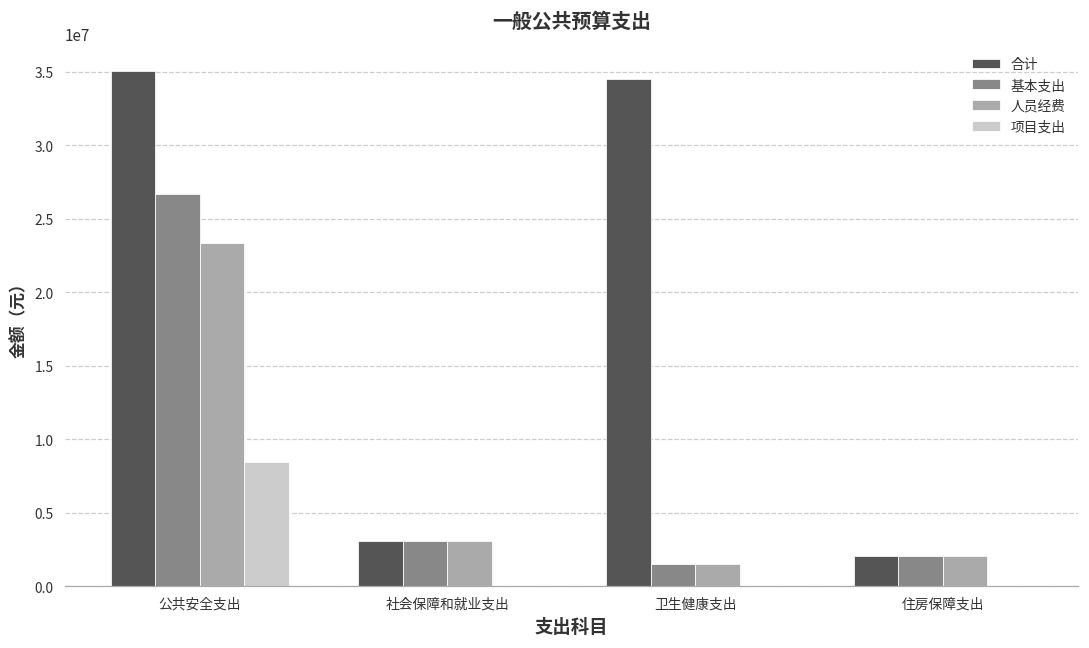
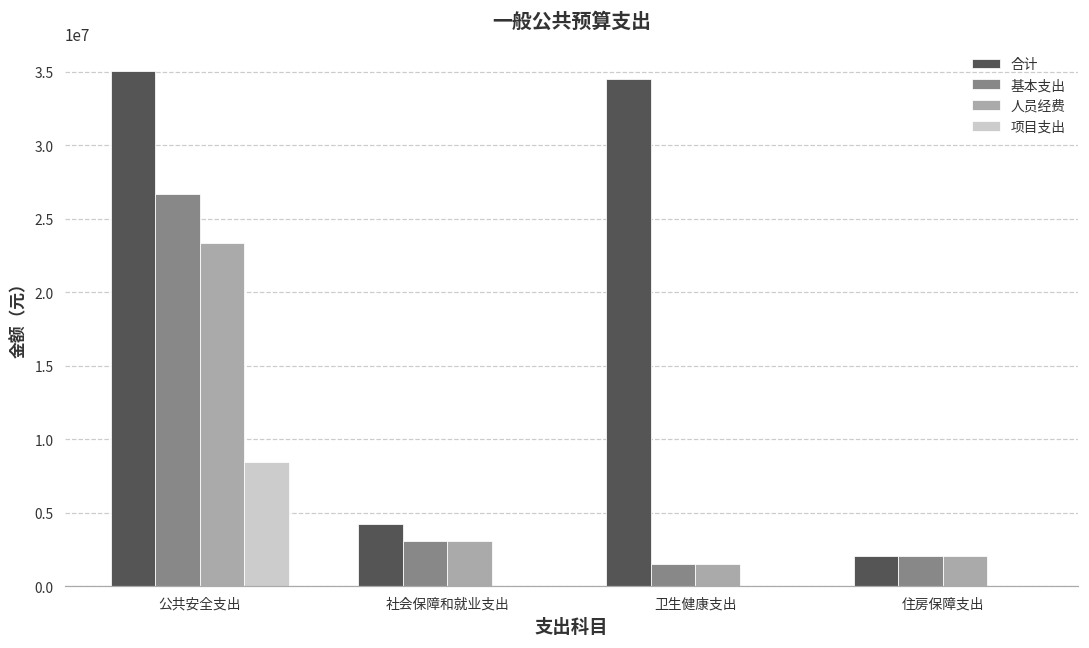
合计, 社会保障和就业支出: 3000000 -> 4200000
